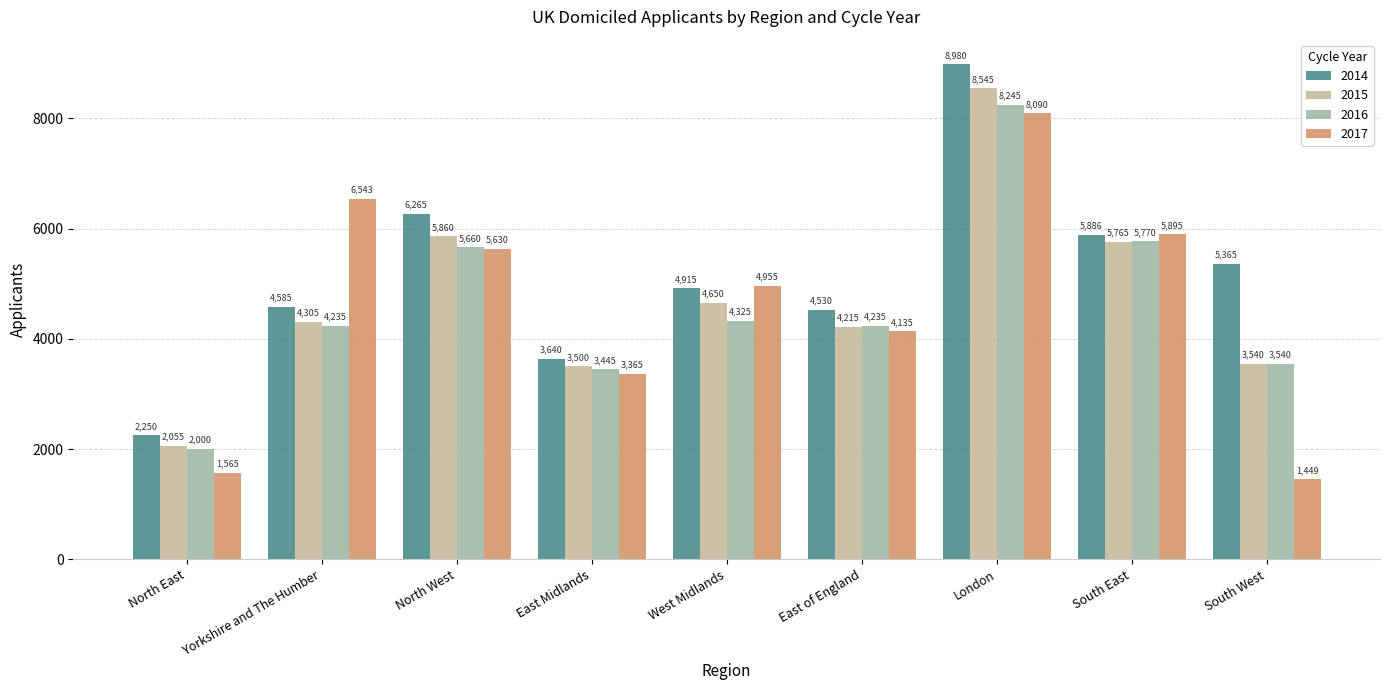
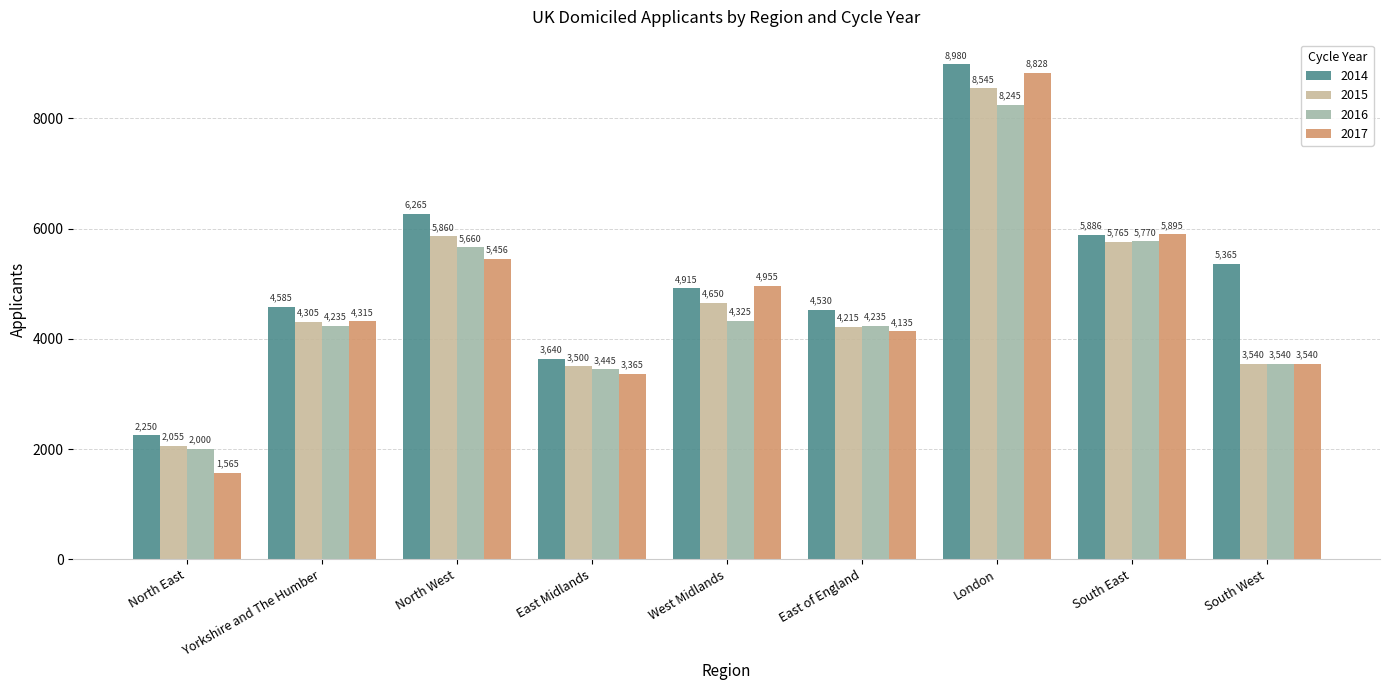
2017, Yorkshire and The Humber: 6,543 -> 4,315
2017, North West: 5,630 -> 5,456
2017, London: 8,090 -> 8,828
2017, South West: 1,449 -> 3,540
